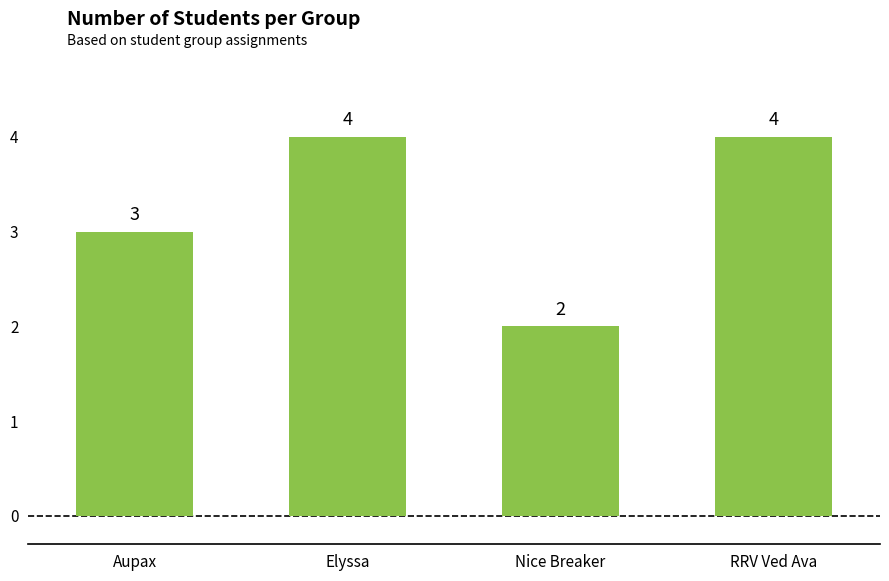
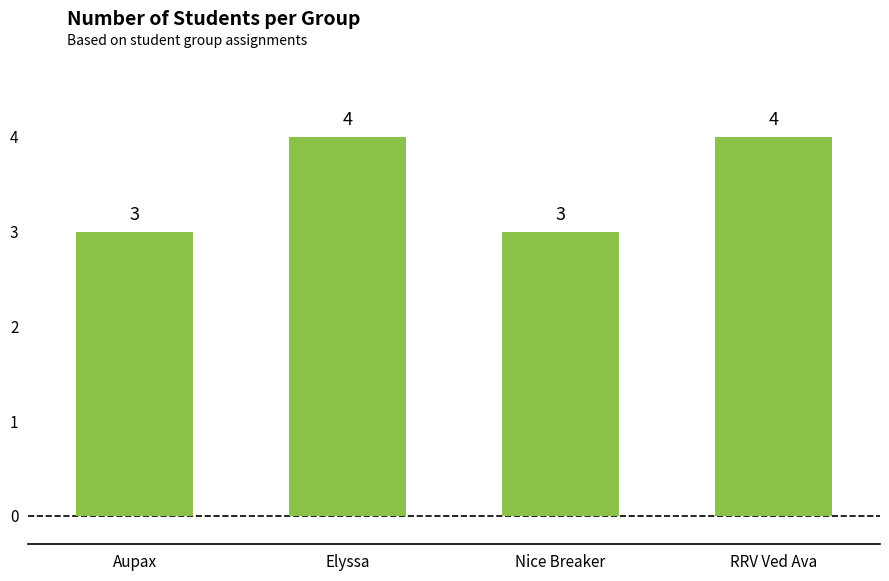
Nice Breaker: 2 -> 3
